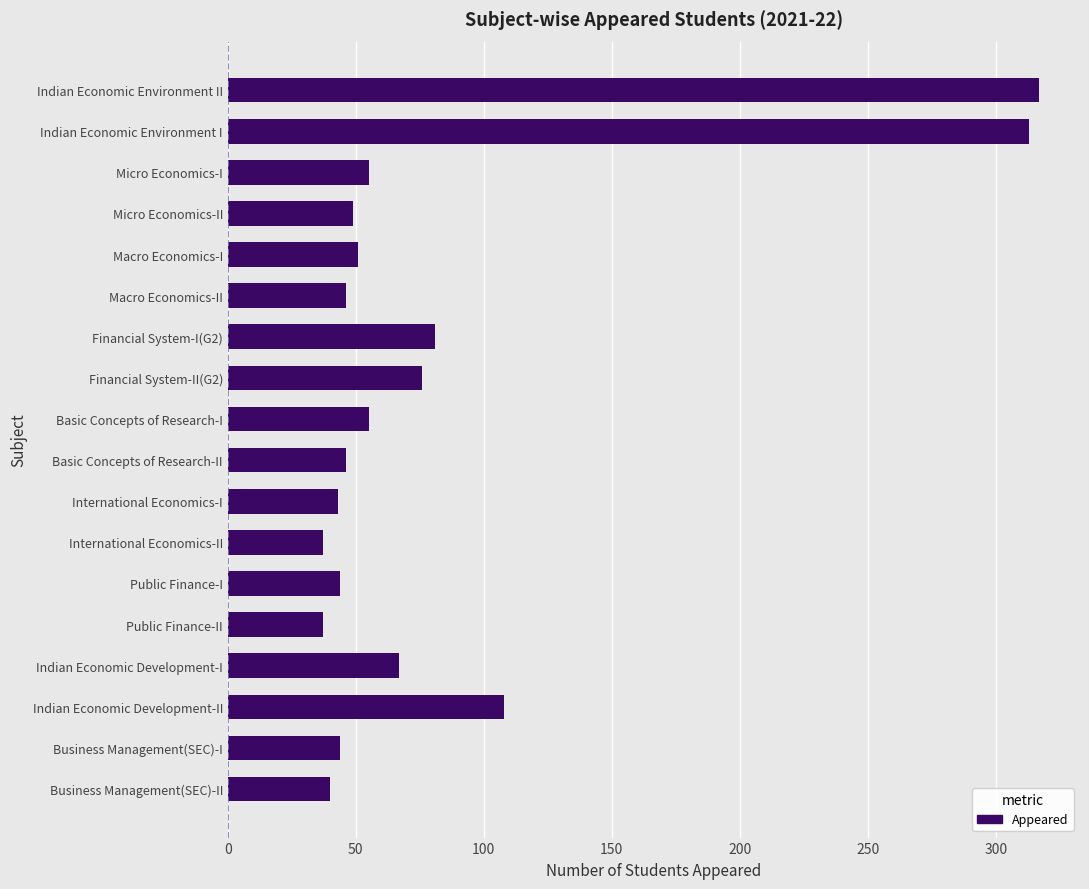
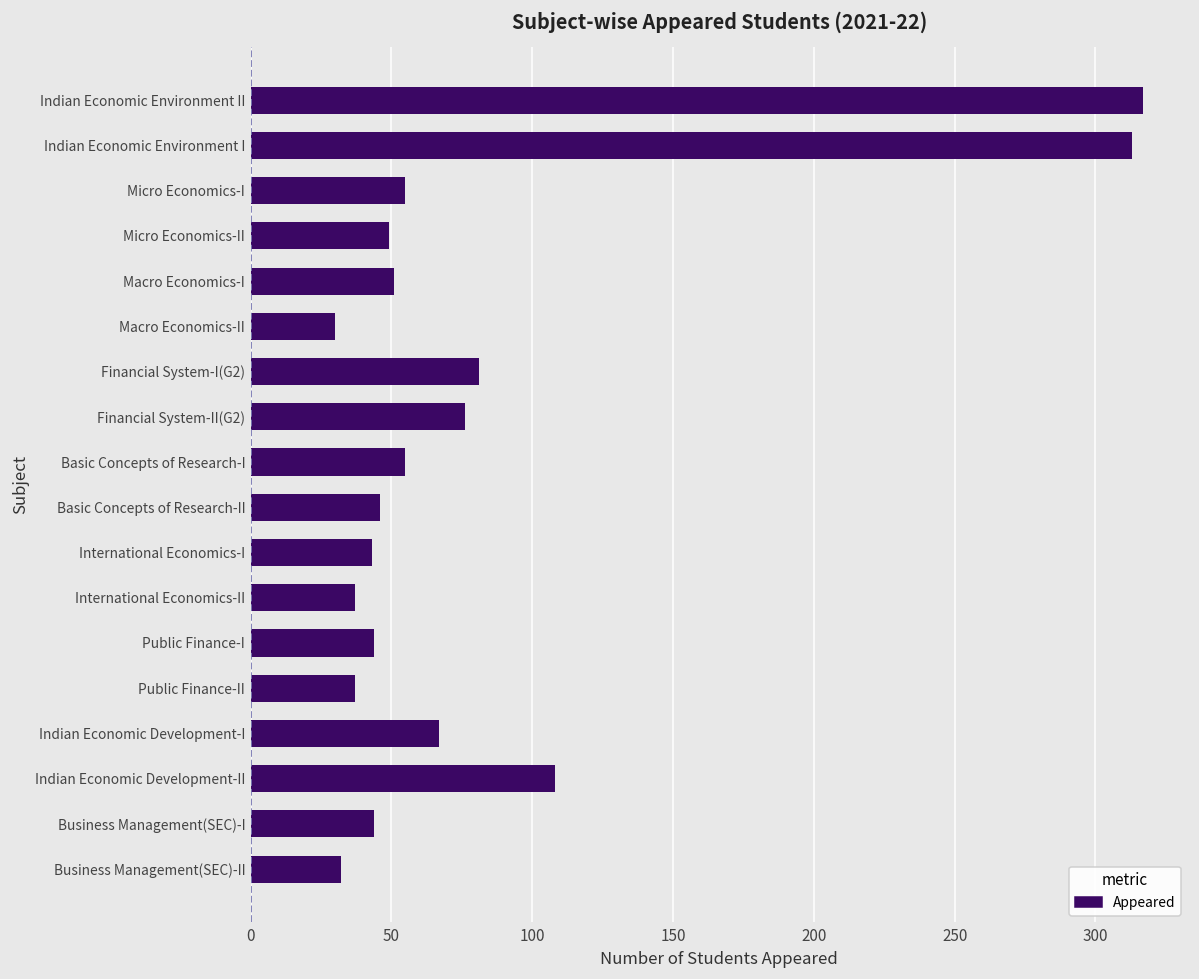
Macro Economics-II: 46 -> 30
Business Management(SEC)-II: 40 -> 32
